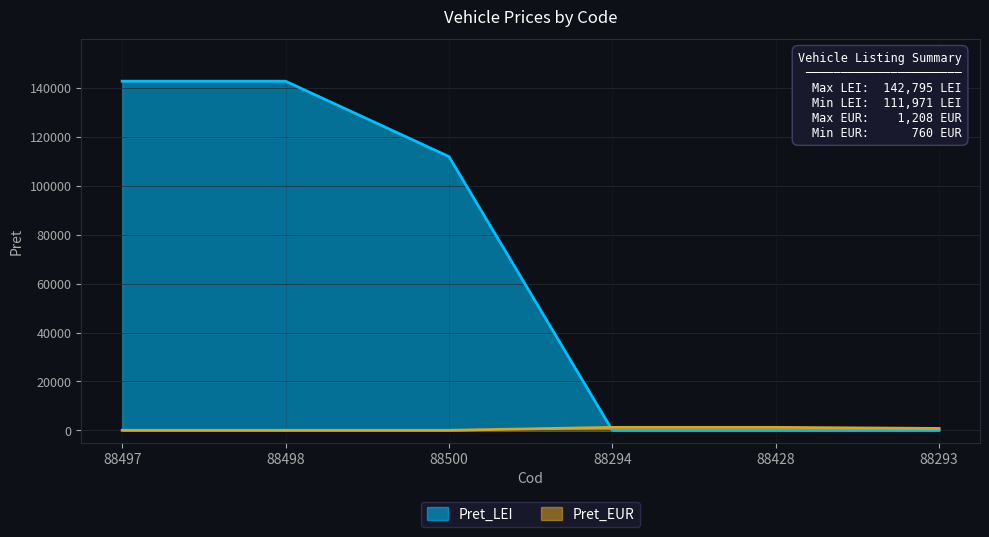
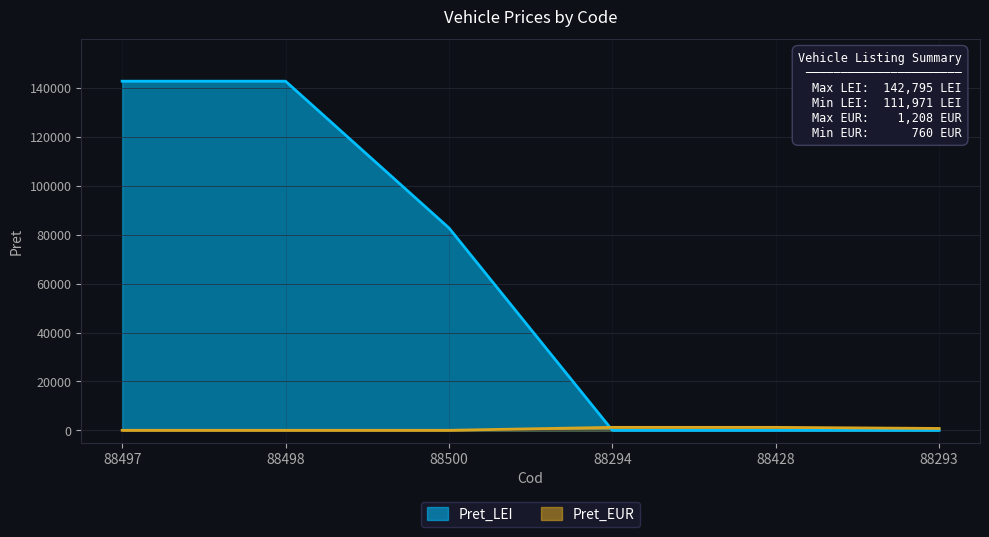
Pret_LEI, 88500: 112000 -> 83000
